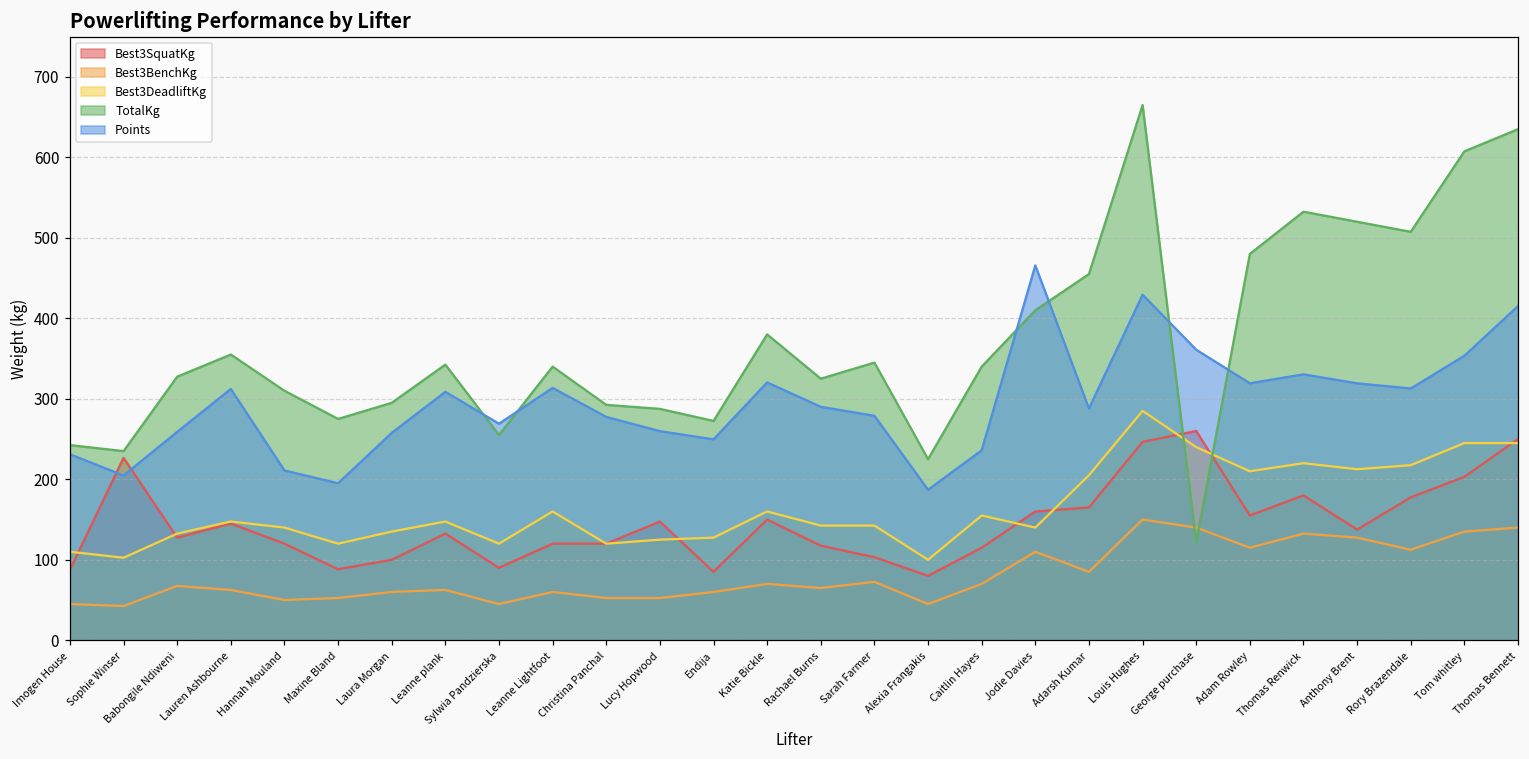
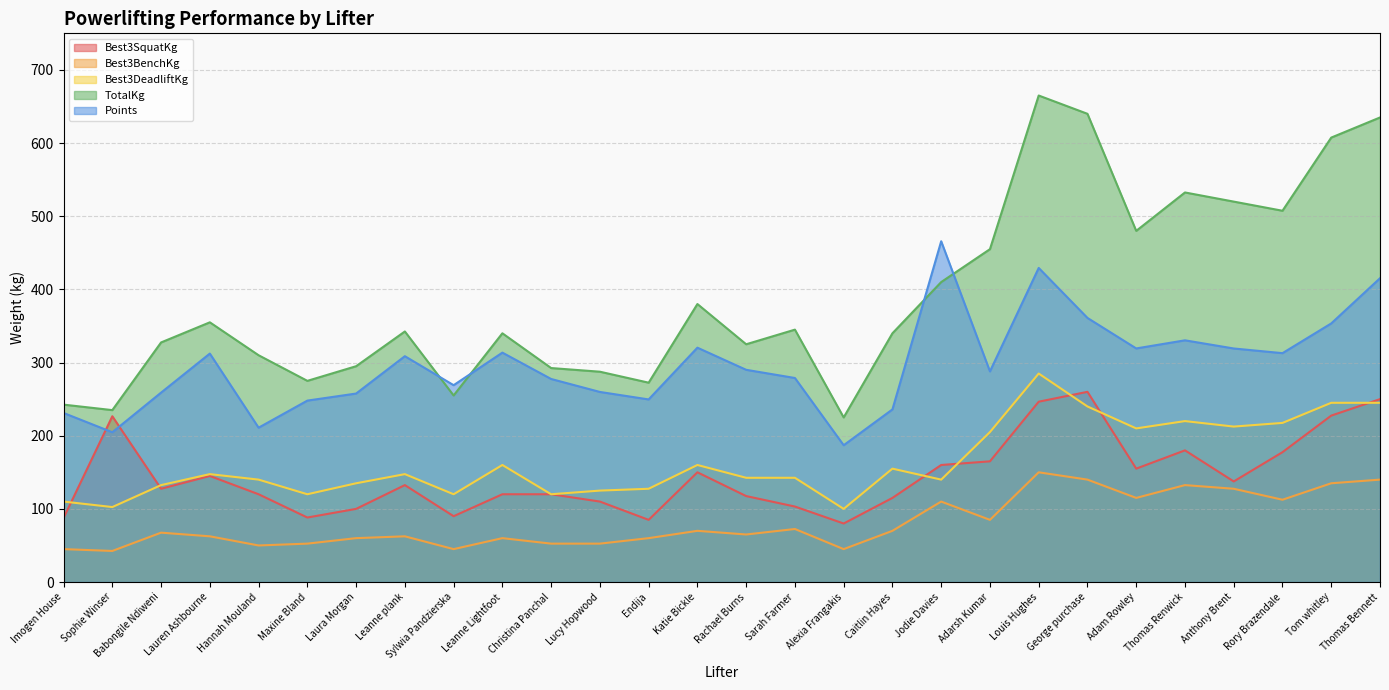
Points, Maxine Bland: 200 -> 250
Best3SquatKg, Lucy Hopwood: 150 -> 110
TotalKg, George purchase: 120 -> 640
Best3SquatKg, Tom whitley: 200 -> 230
